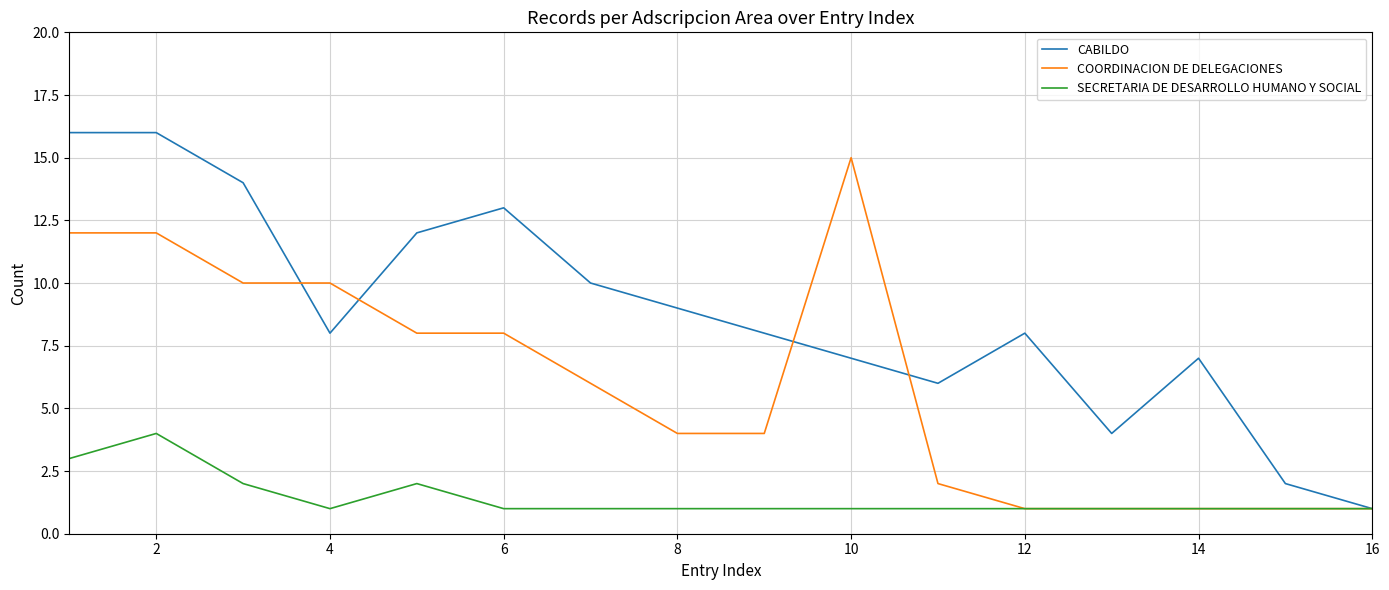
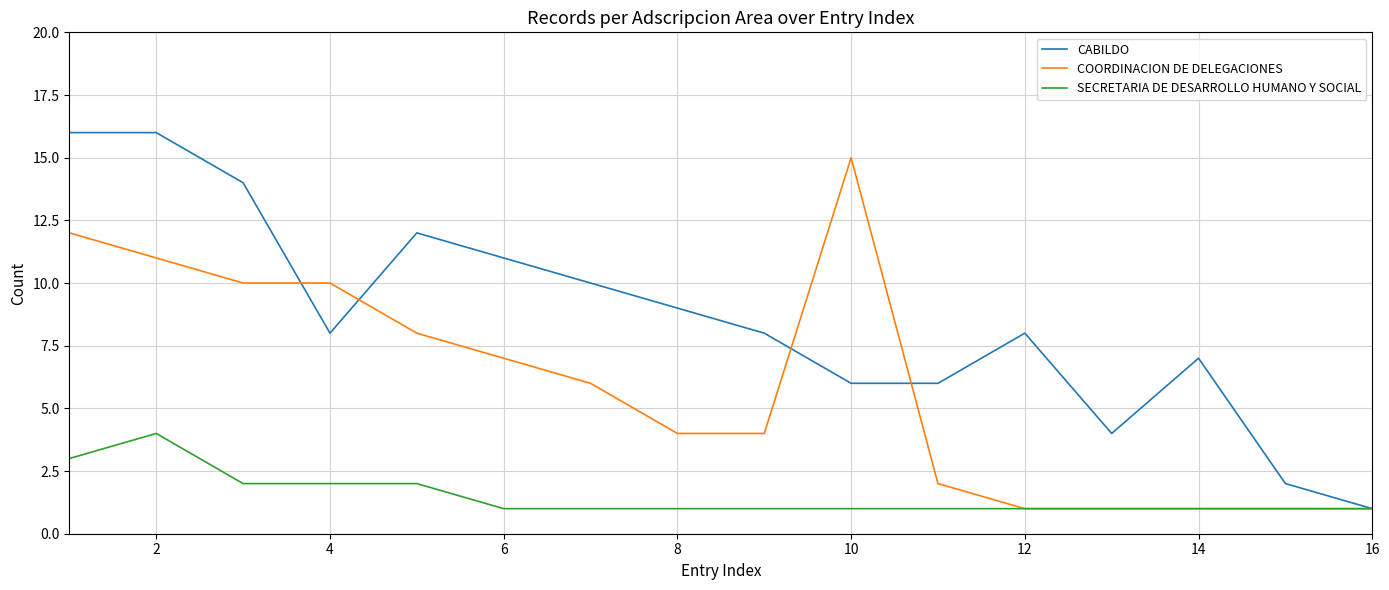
COORDINACION DE DELEGACIONES, 2: 12 -> 11
SECRETARIA DE DESARROLLO HUMANO Y SOCIAL, 4: 1 -> 2
CABILDO, 6: 13 -> 11
COORDINACION DE DELEGACIONES, 6: 8 -> 7
CABILDO, 10: 7 -> 6
